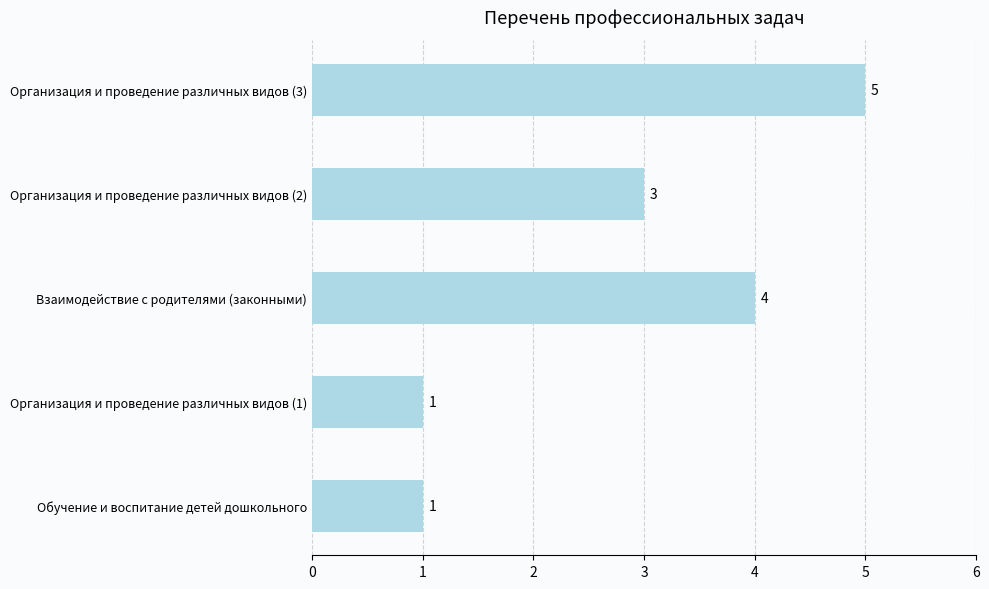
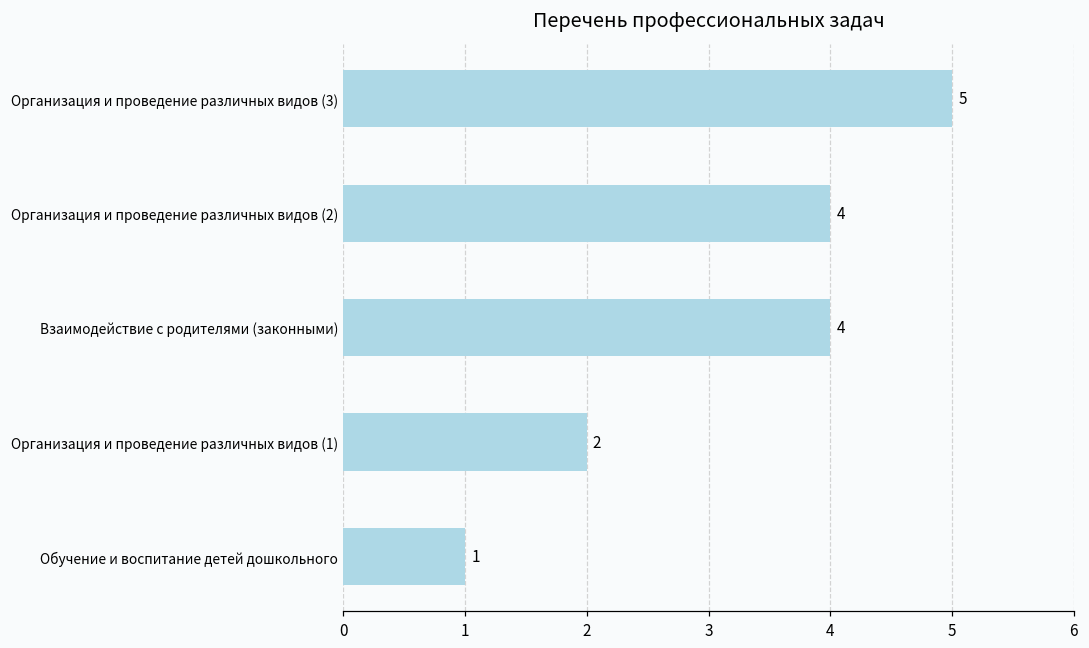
Организация и проведение различных видов (2): 3 -> 4
Организация и проведение различных видов (1): 1 -> 2
